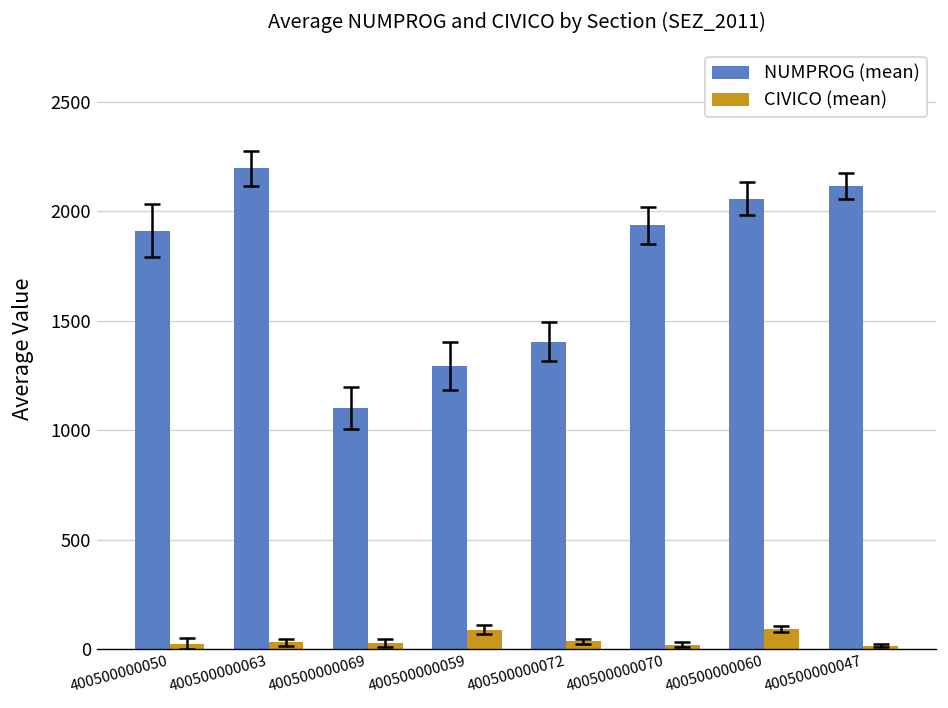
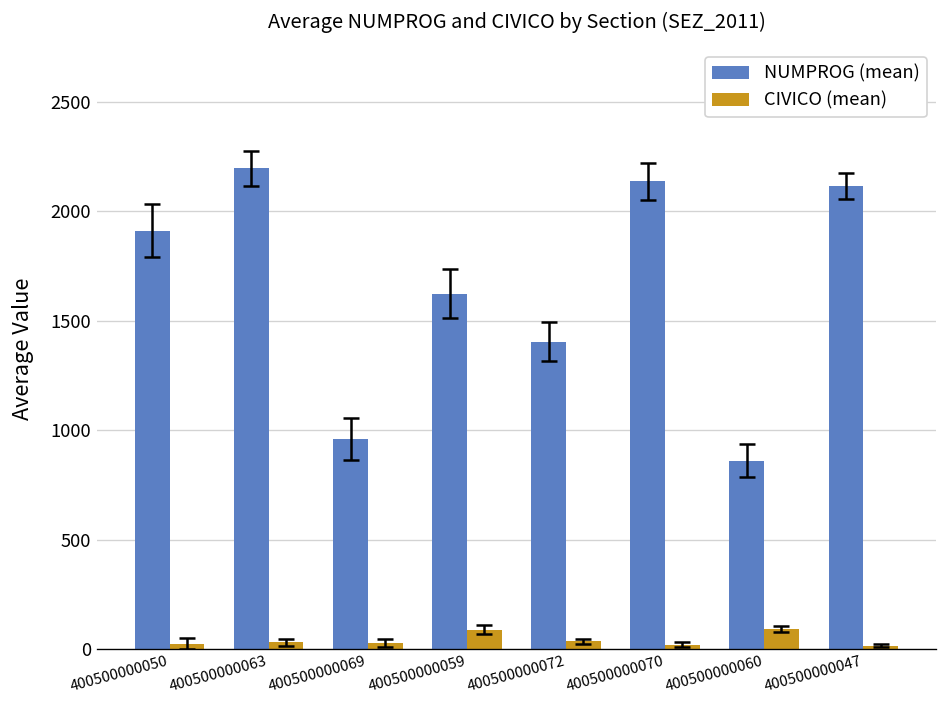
NUMPROG (mean), 400500000069: 1100 -> 960
NUMPROG (mean), 400500000059: 1290 -> 1620
NUMPROG (mean), 400500000070: 1930 -> 2140
NUMPROG (mean), 400500000060: 2060 -> 860
